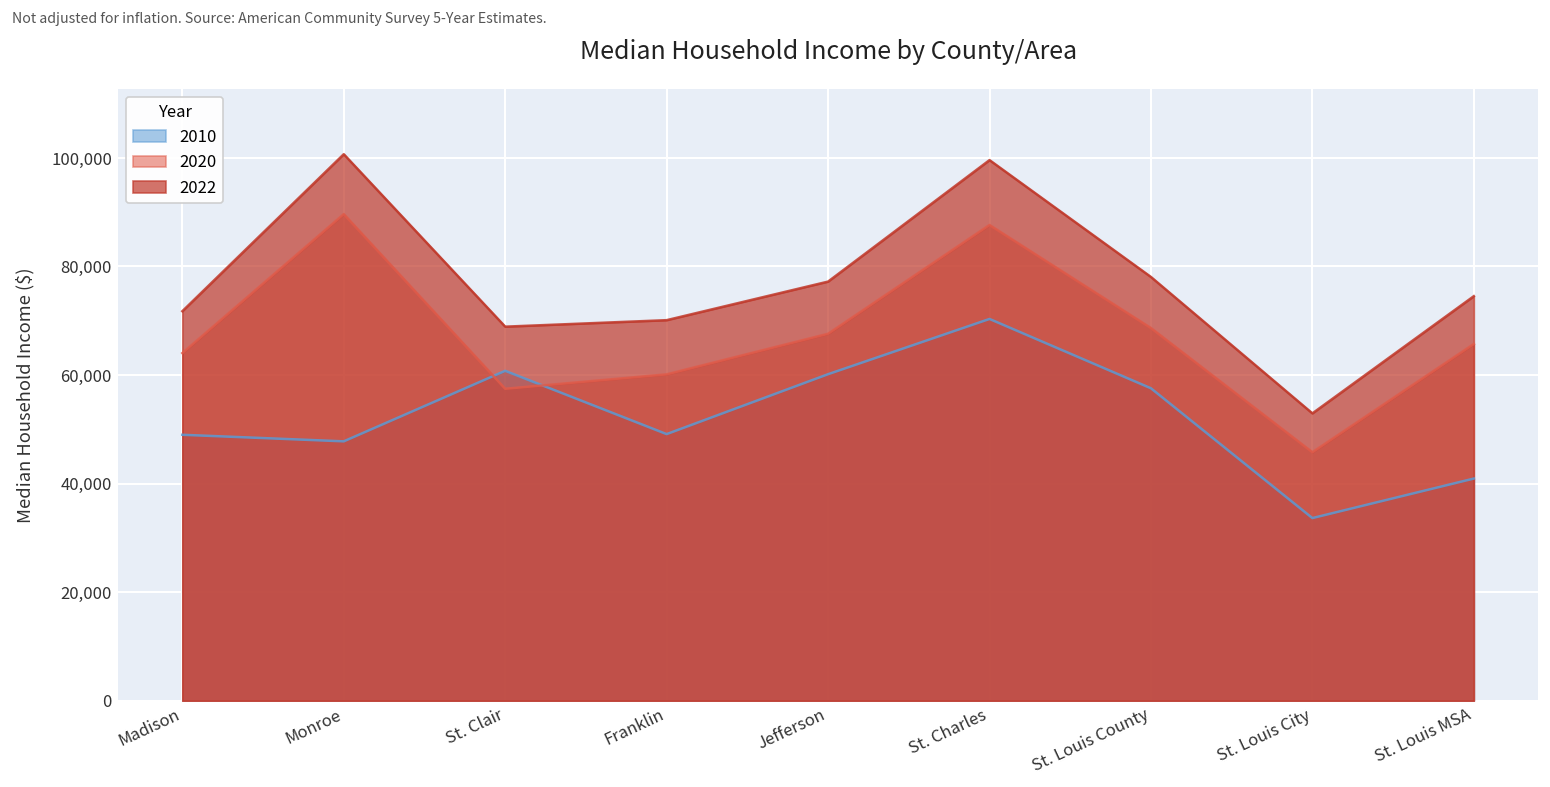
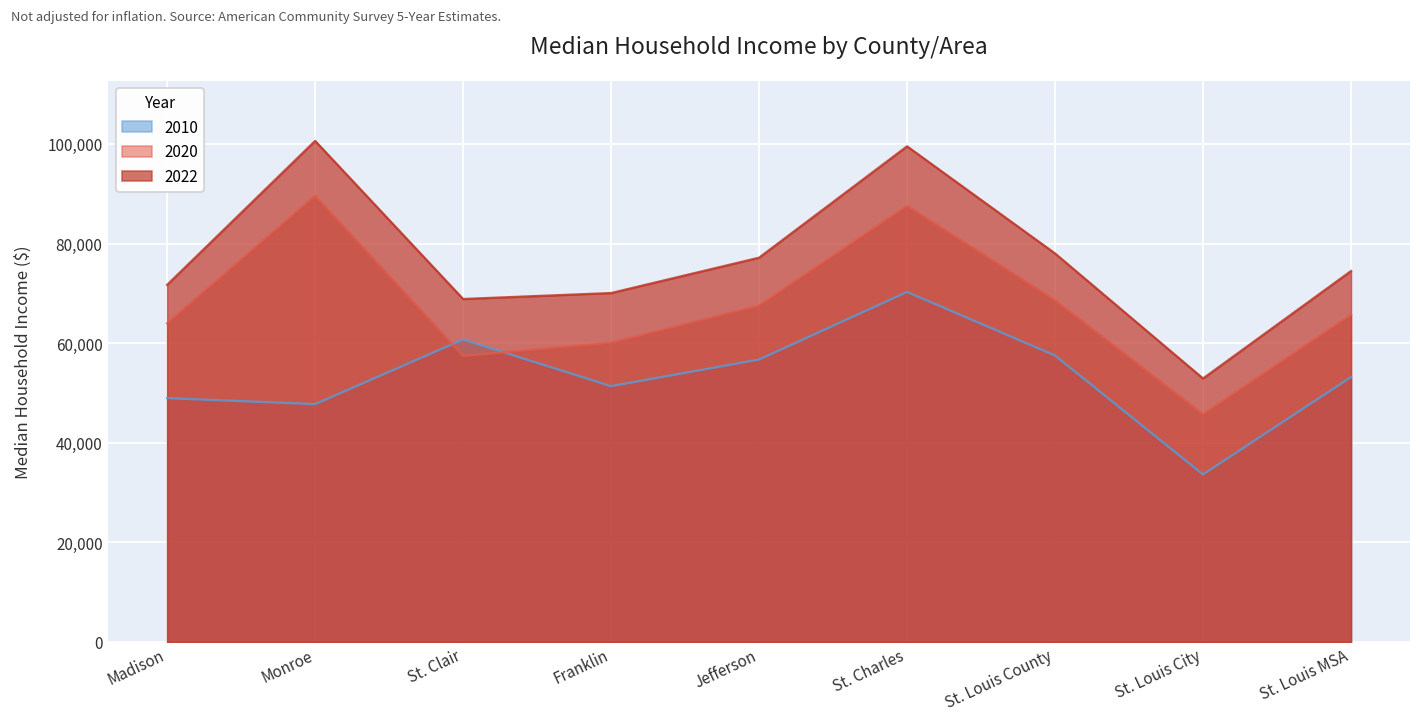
2010, Franklin: 49,000 -> 51,000
2010, Jefferson: 60,000 -> 57,000
2010, St. Louis MSA: 41,000 -> 53,000
